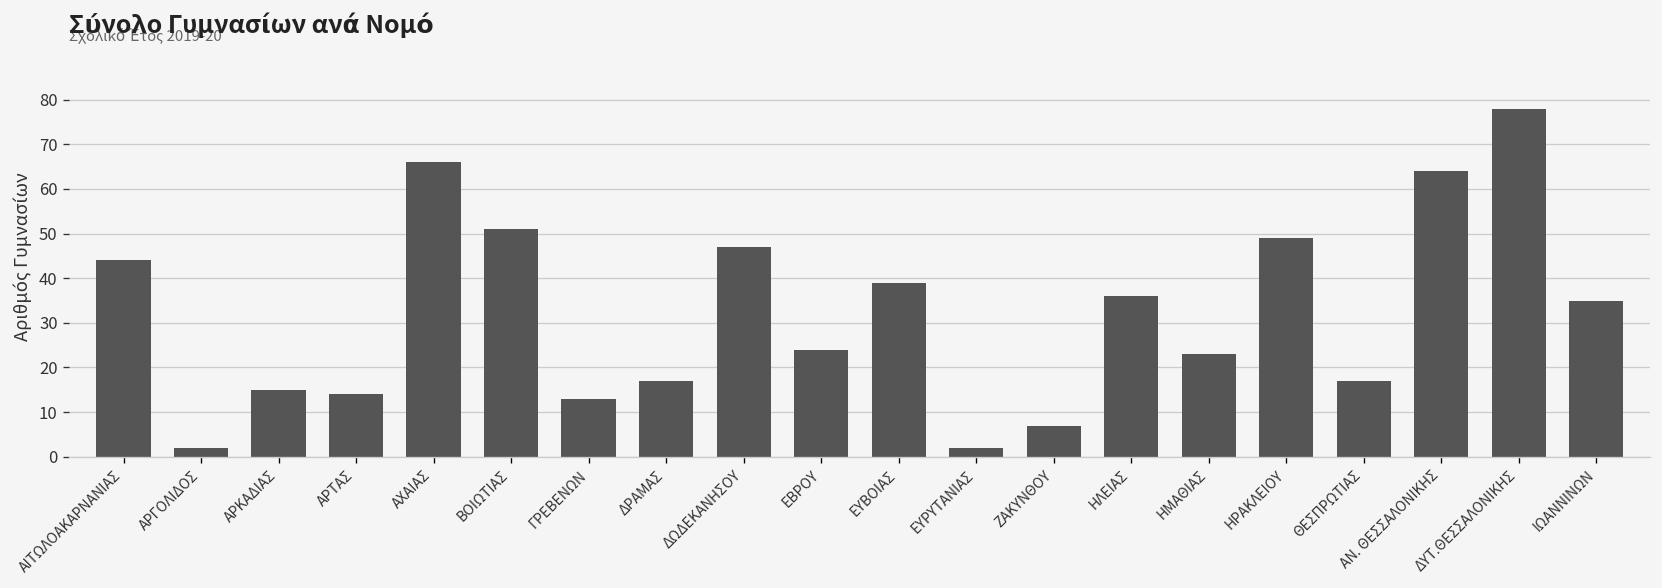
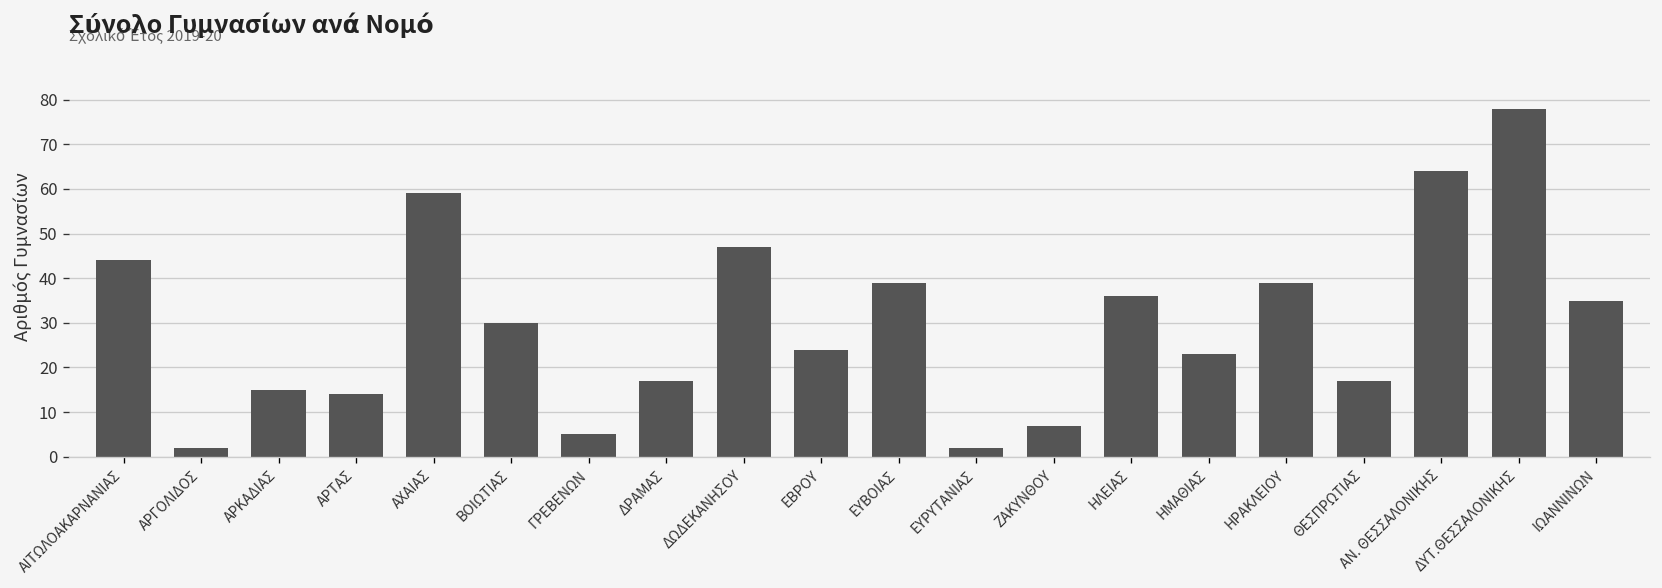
ΑΧΑΙΑΣ: 66 -> 59
ΒΟΙΩΤΙΑΣ: 51 -> 30
ΓΡΕΒΕΝΩΝ: 13 -> 5
ΗΡΑΚΛΕΙΟΥ: 49 -> 39
